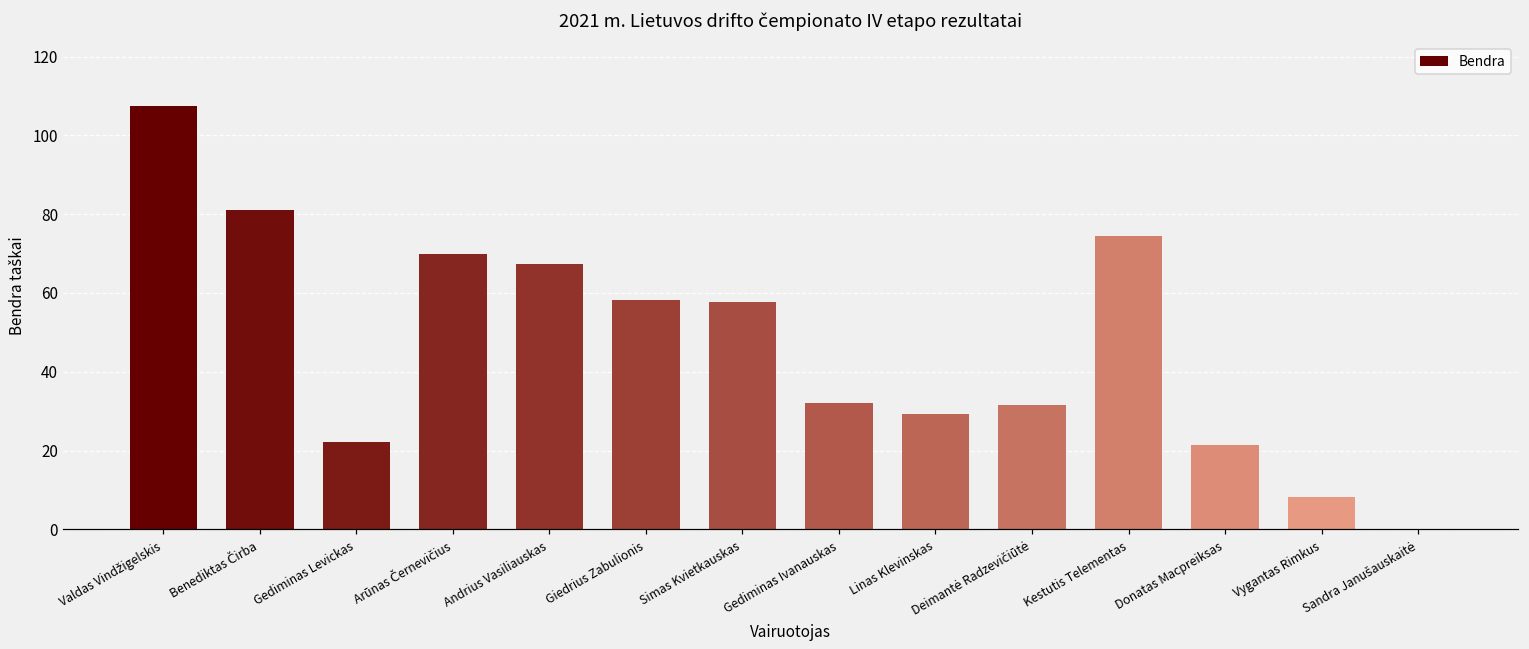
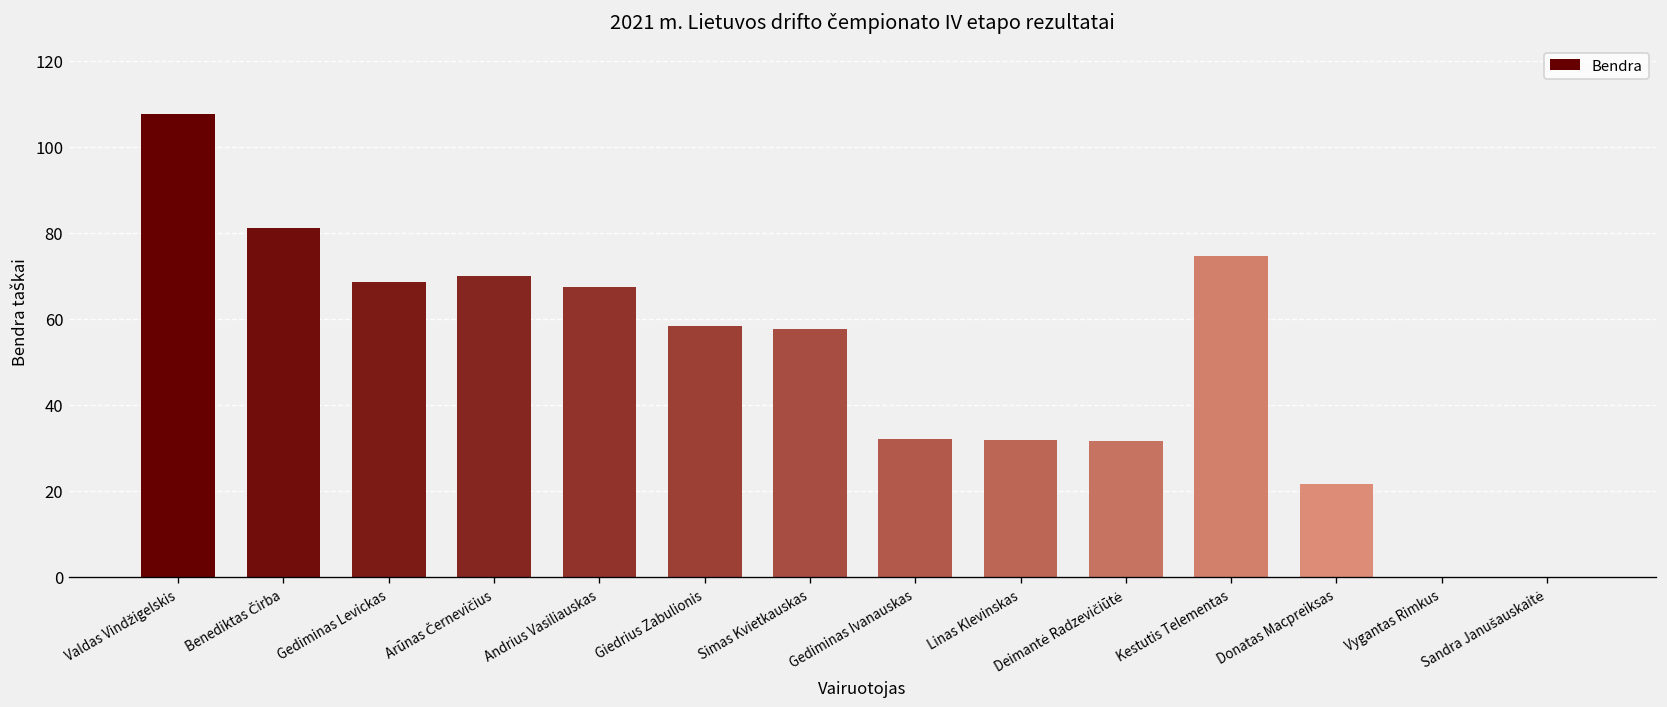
Gediminas Levickas: 22 -> 68
Linas Klevinskas: 29 -> 32
Vygantas Rimkus: 8 -> 0
